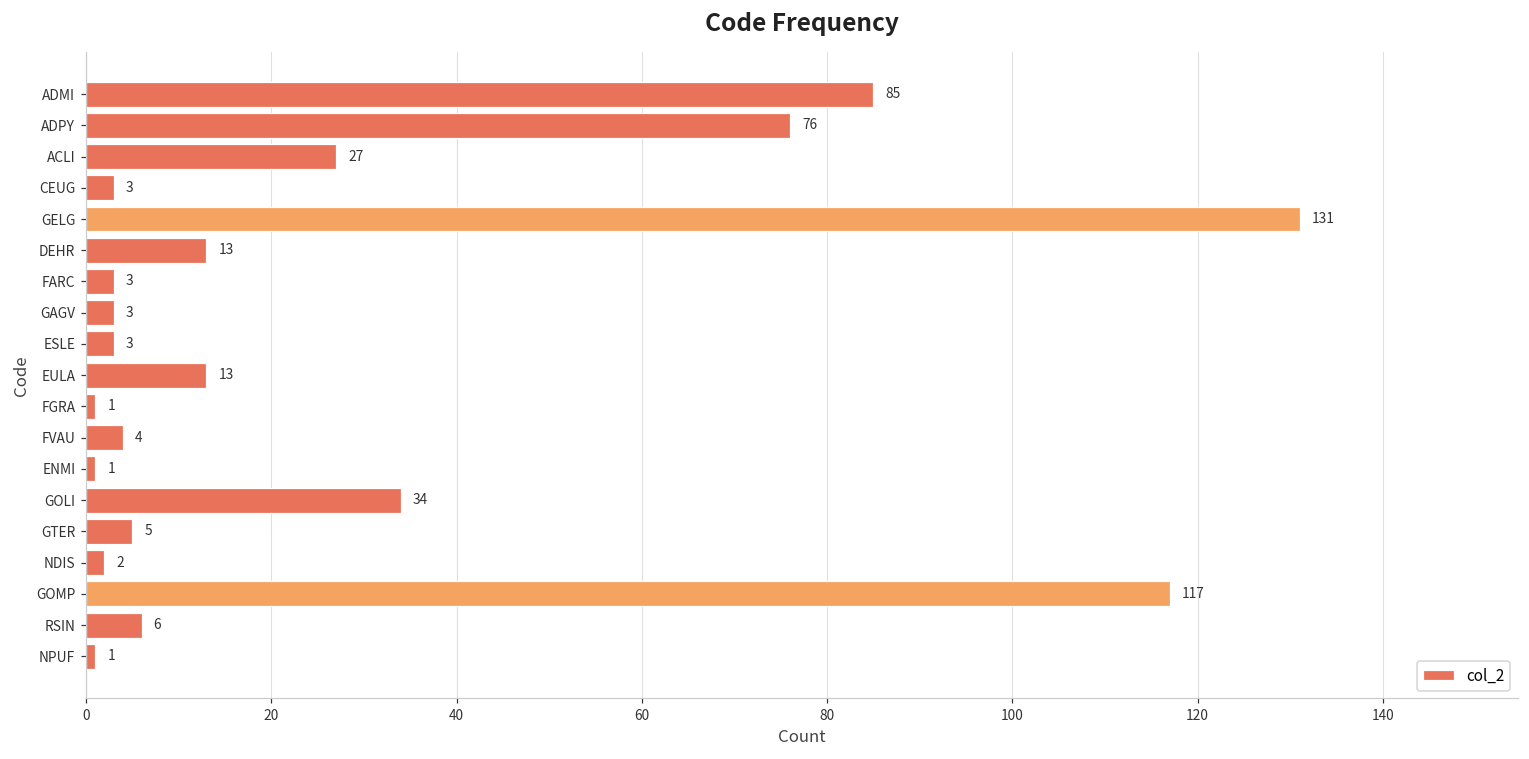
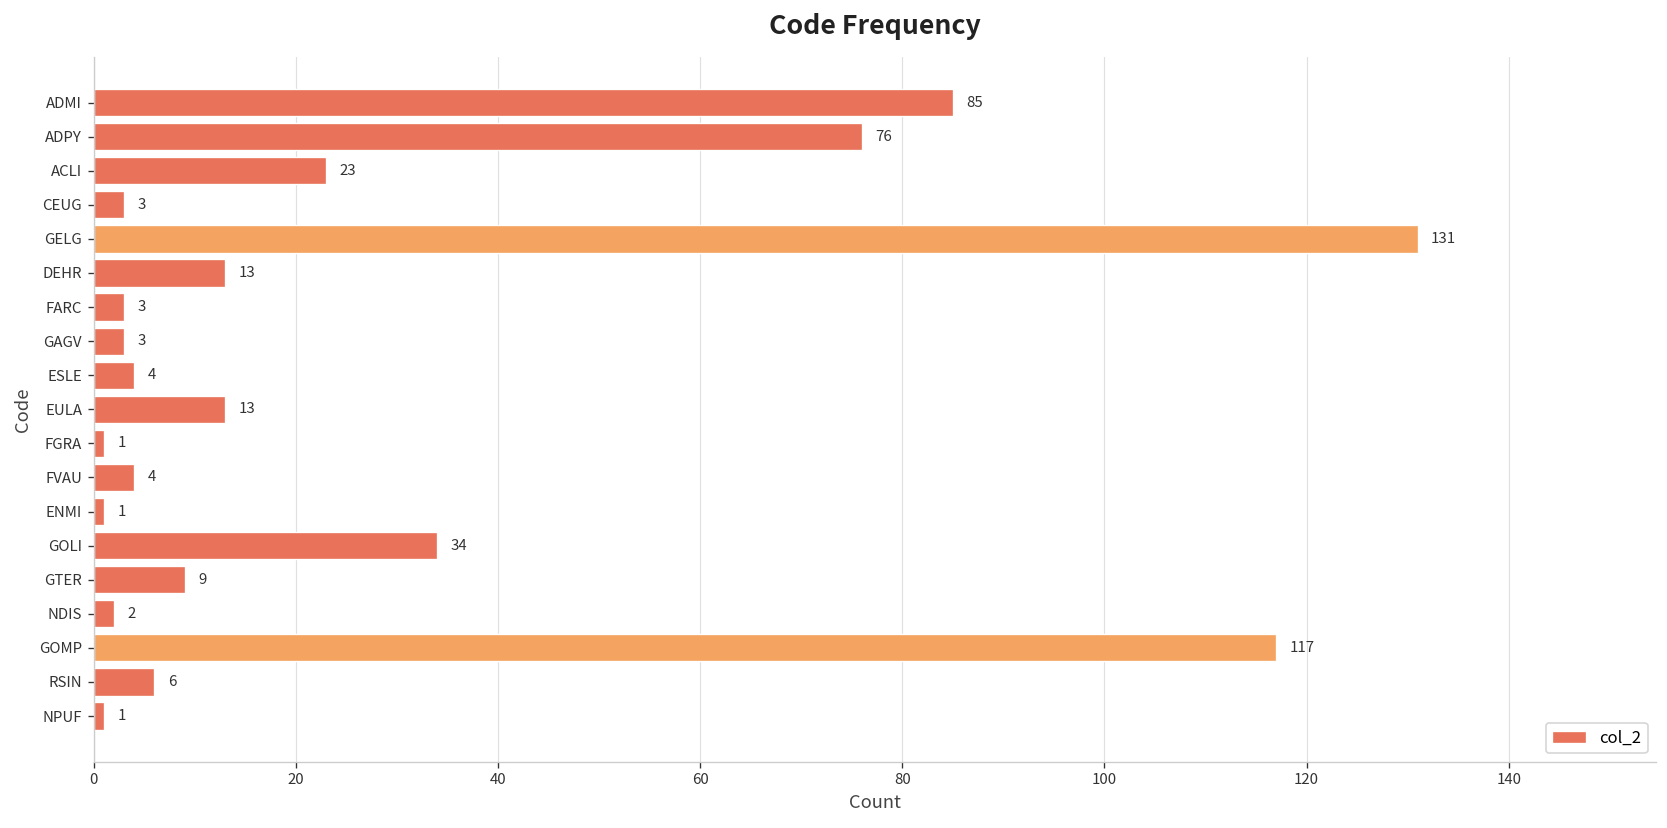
ACLI: 27 -> 23
ESLE: 3 -> 4
GTER: 5 -> 9
